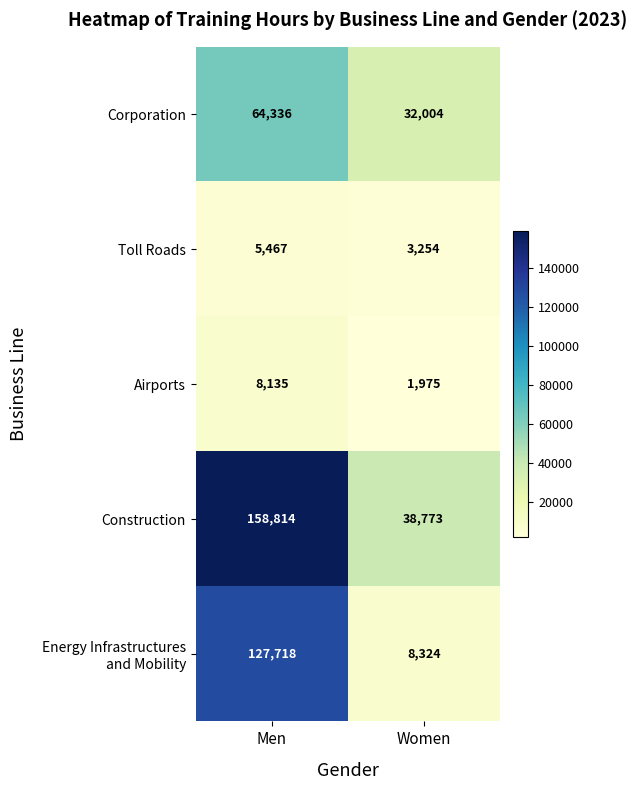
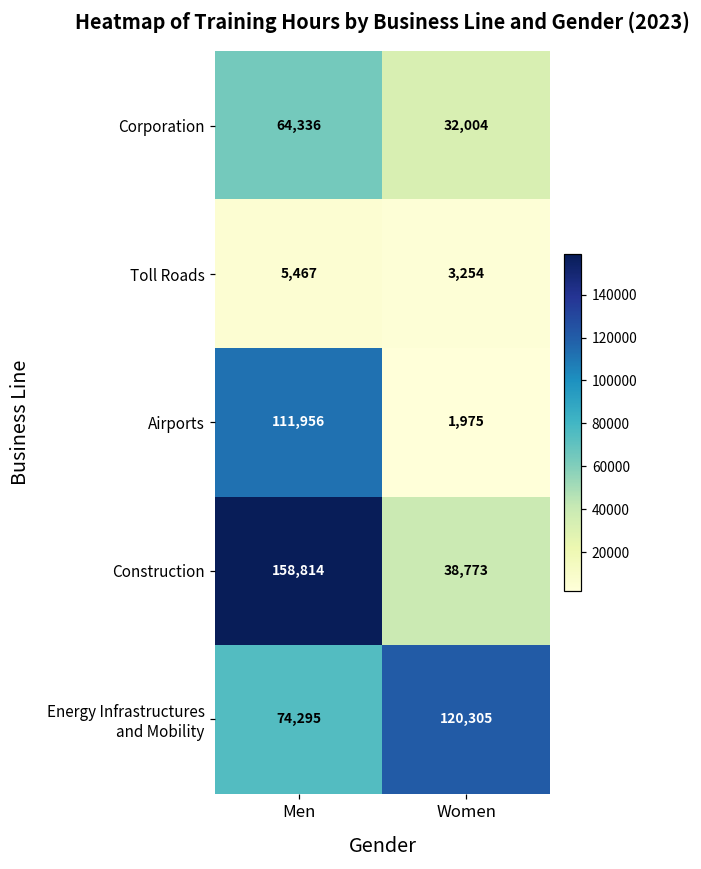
Airports, Men: 8,135 -> 111,956
Energy Infrastructures and Mobility, Men: 127,718 -> 74,295
Energy Infrastructures and Mobility, Women: 8,324 -> 120,305
